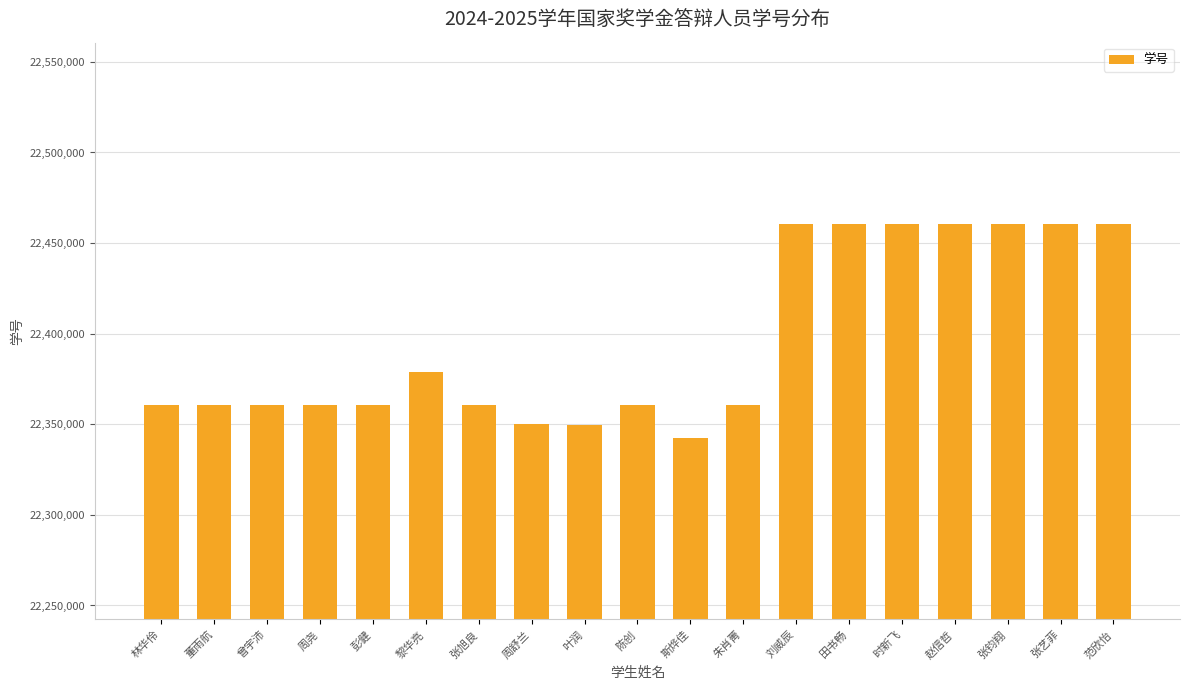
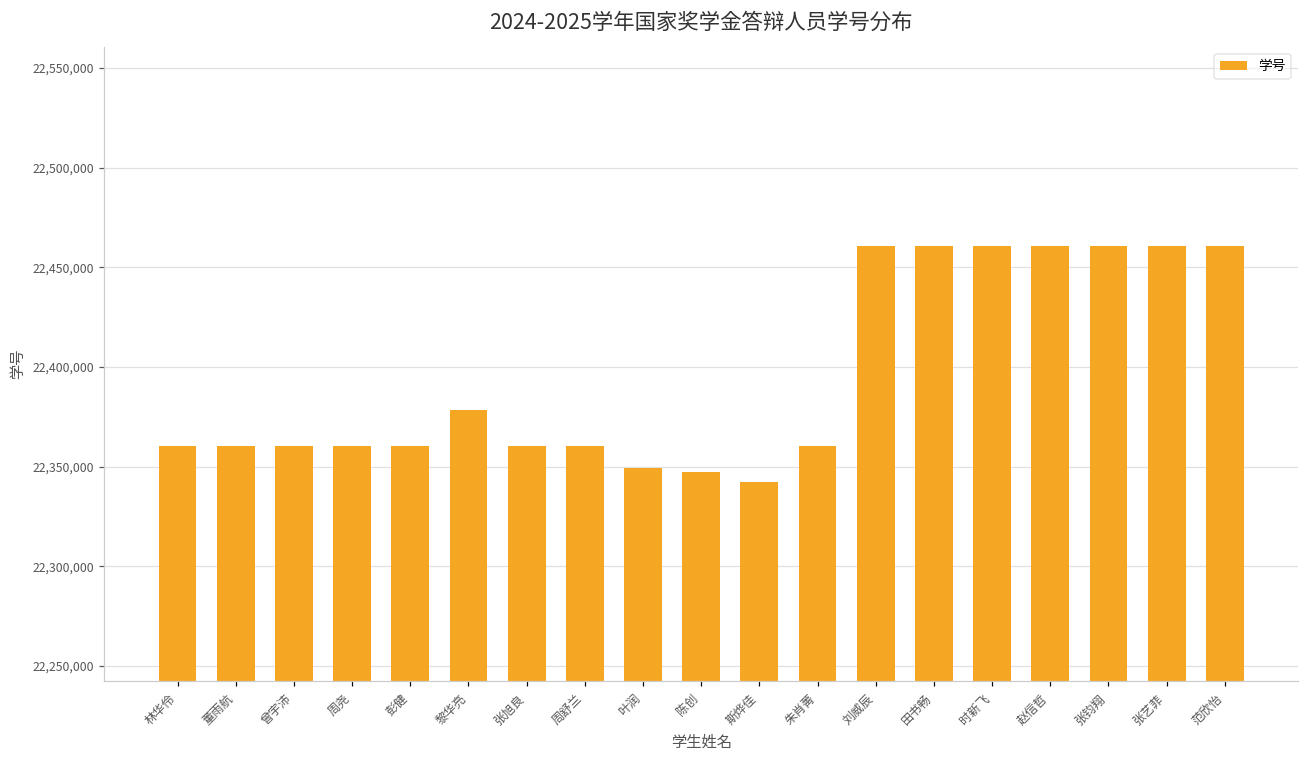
周舒兰: 22,350,000 -> 22,360,000
陈创: 22,360,000 -> 22,347,000
